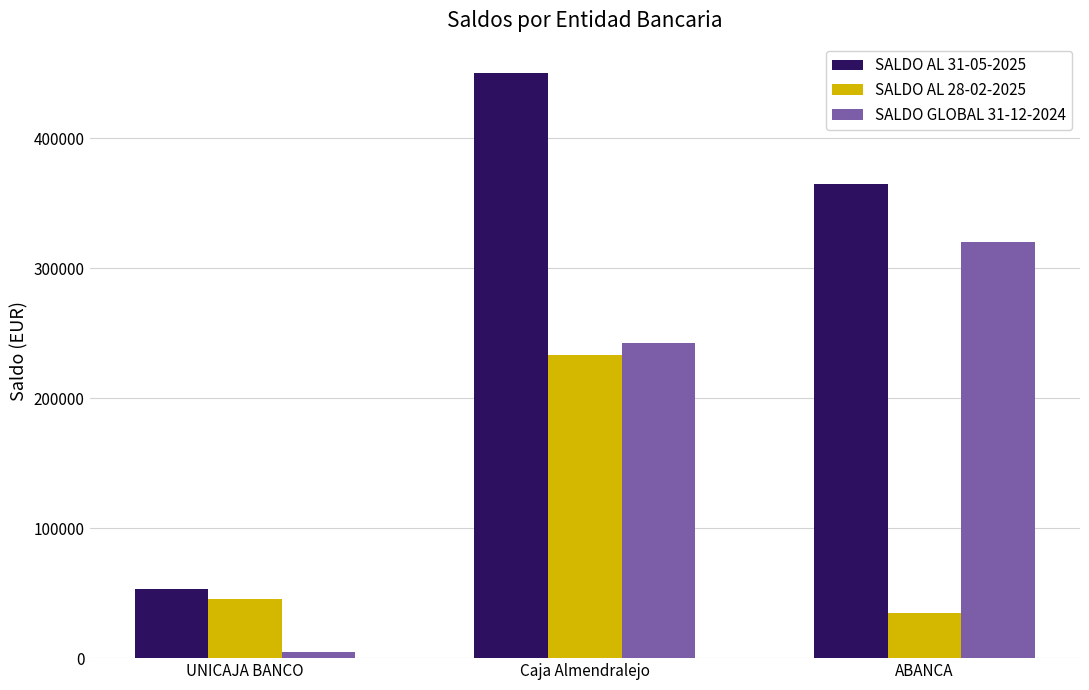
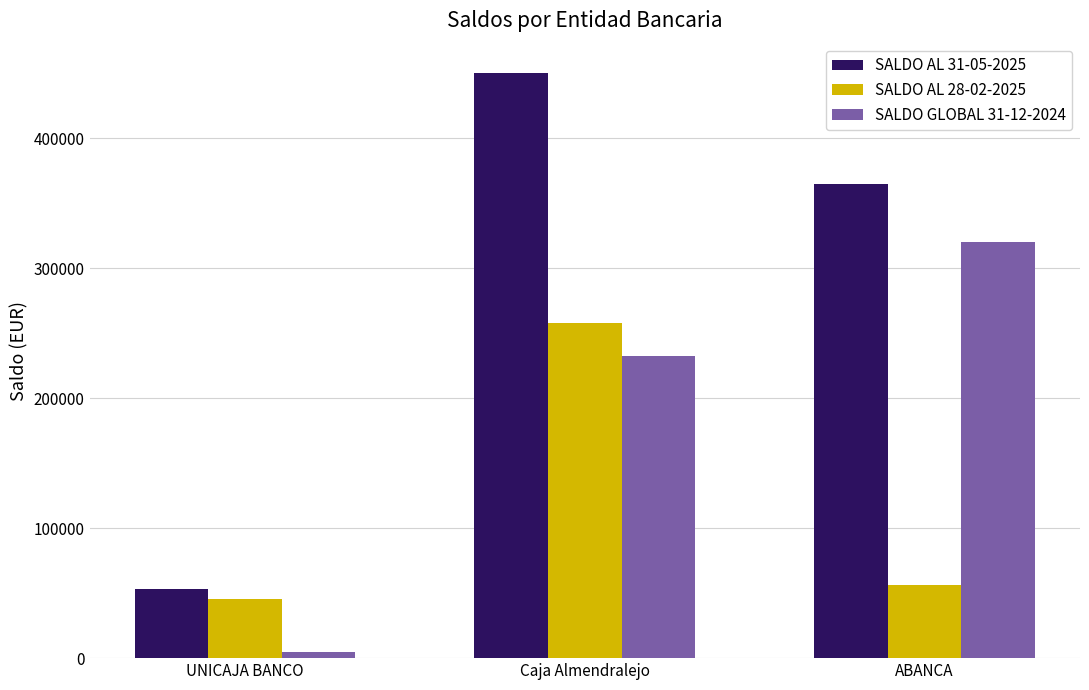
SALDO AL 28-02-2025, Caja Almendralejo: 233000 -> 258000
SALDO GLOBAL 31-12-2024, Caja Almendralejo: 243000 -> 233000
SALDO AL 28-02-2025, ABANCA: 35000 -> 56000
